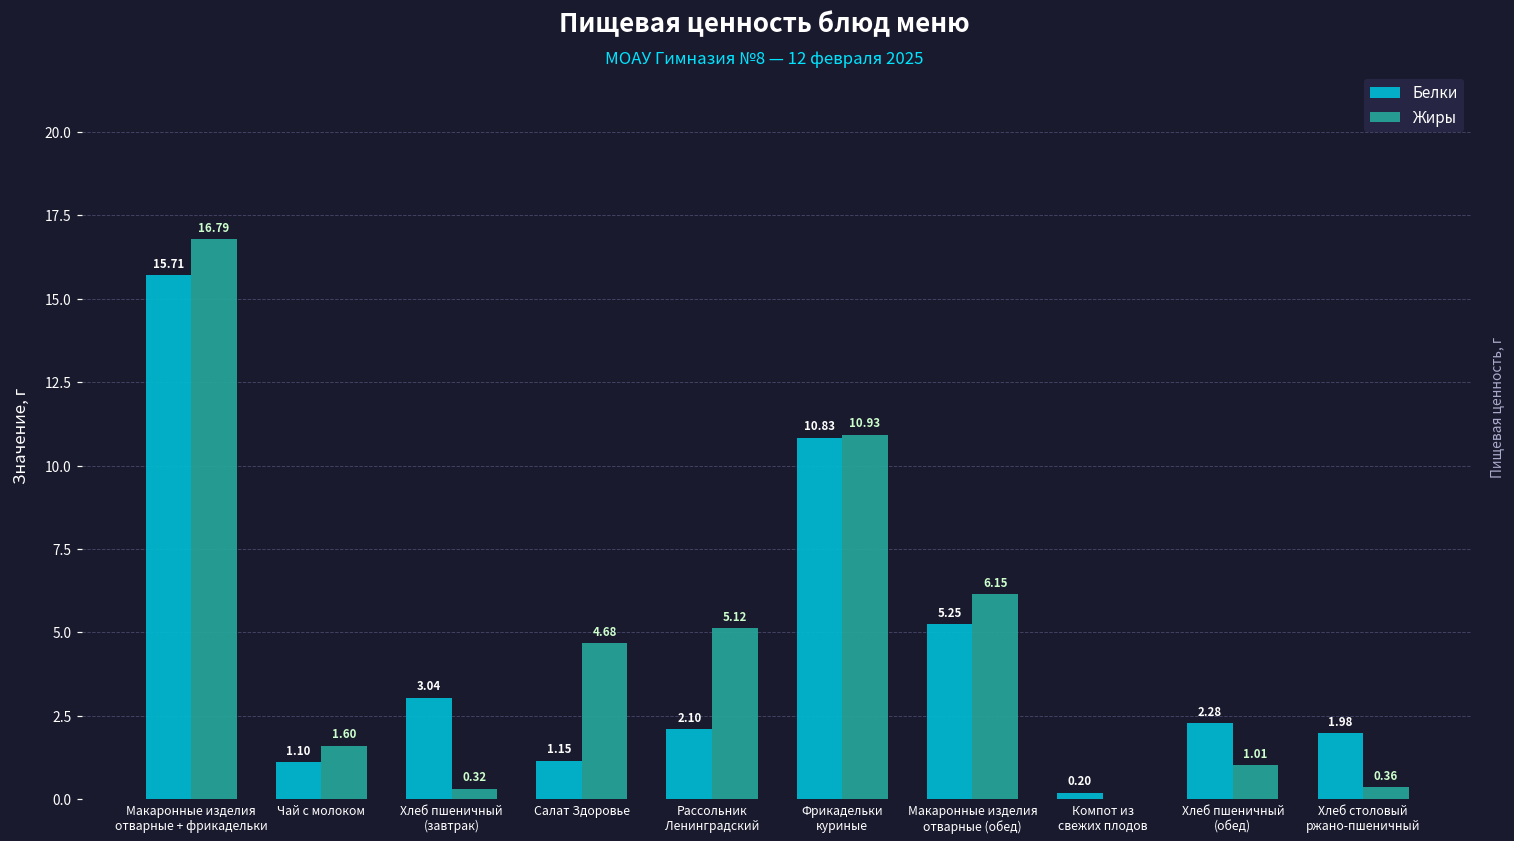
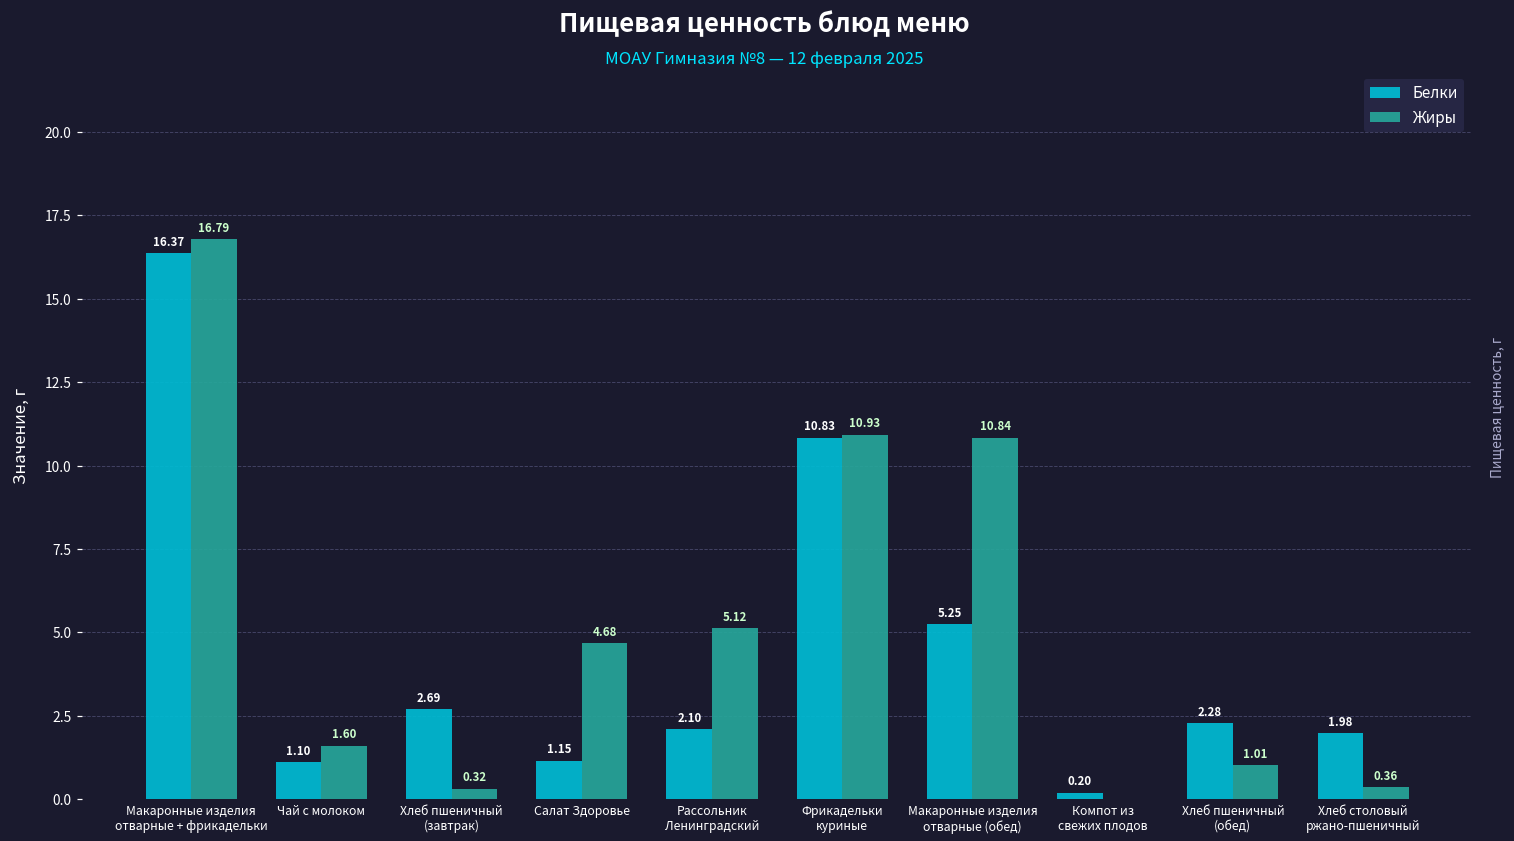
Белки, Макаронные изделия отварные + фрикадельки: 15.71 -> 16.37
Белки, Хлеб пшеничный (завтрак): 3.04 -> 2.69
Жиры, Макаронные изделия отварные (обед): 6.15 -> 10.84
